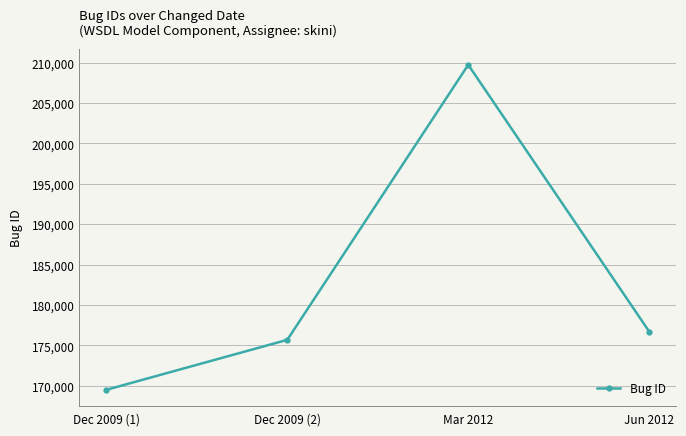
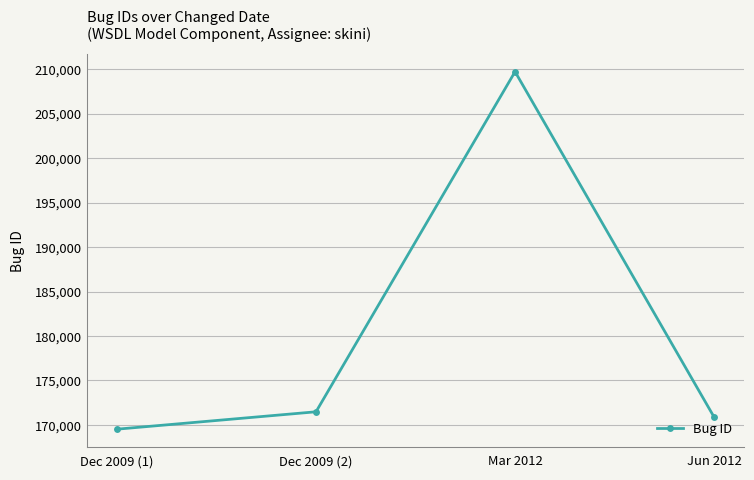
Dec 2009 (2): 176,000 -> 171,000
Jun 2012: 177,000 -> 171,000
